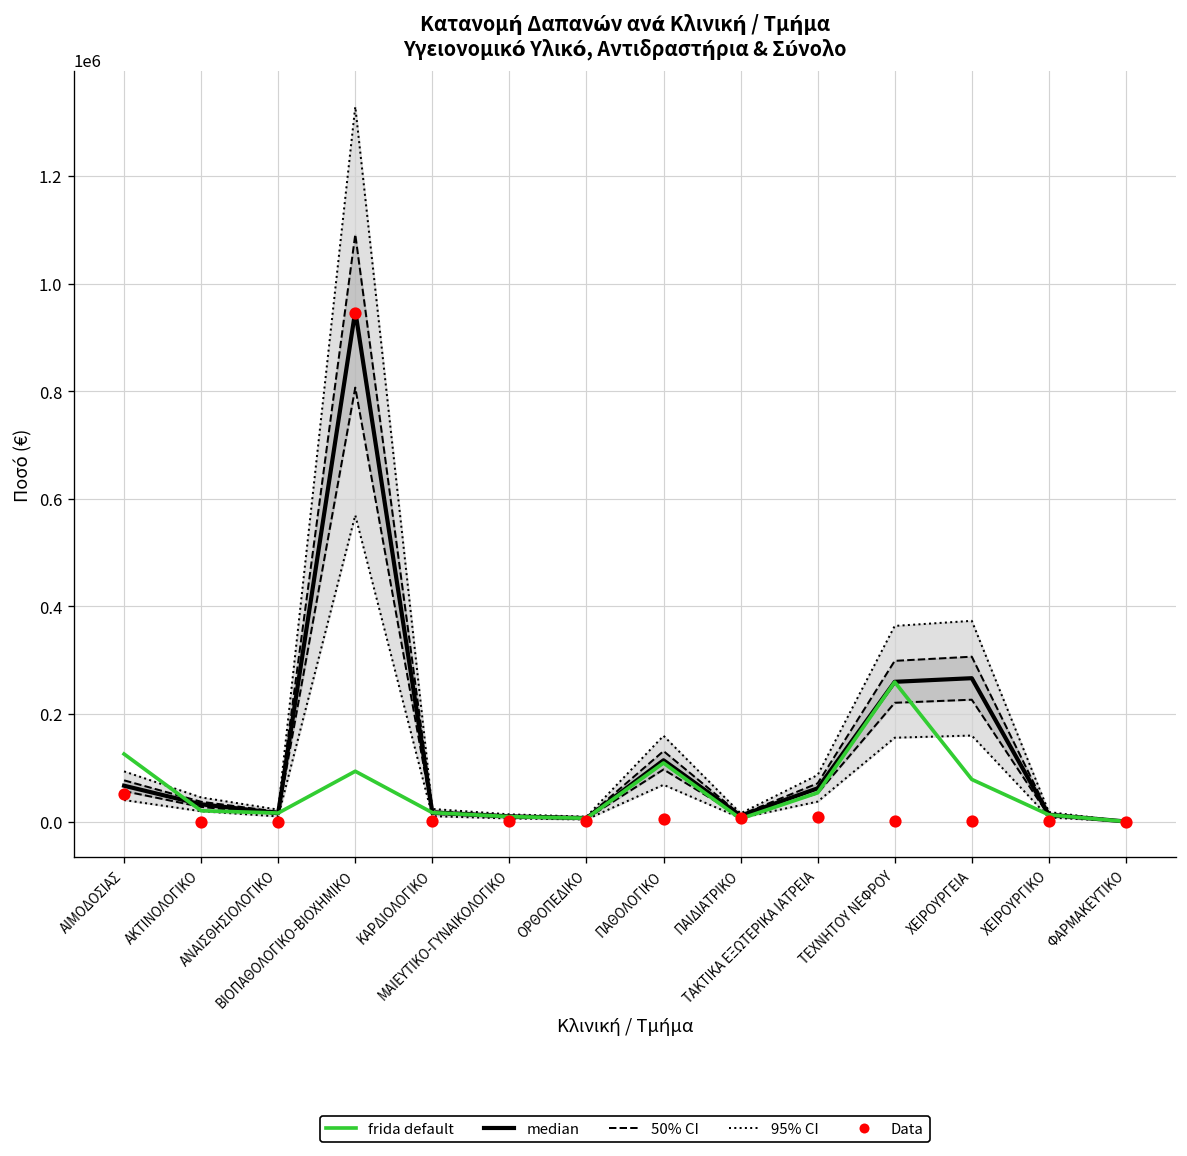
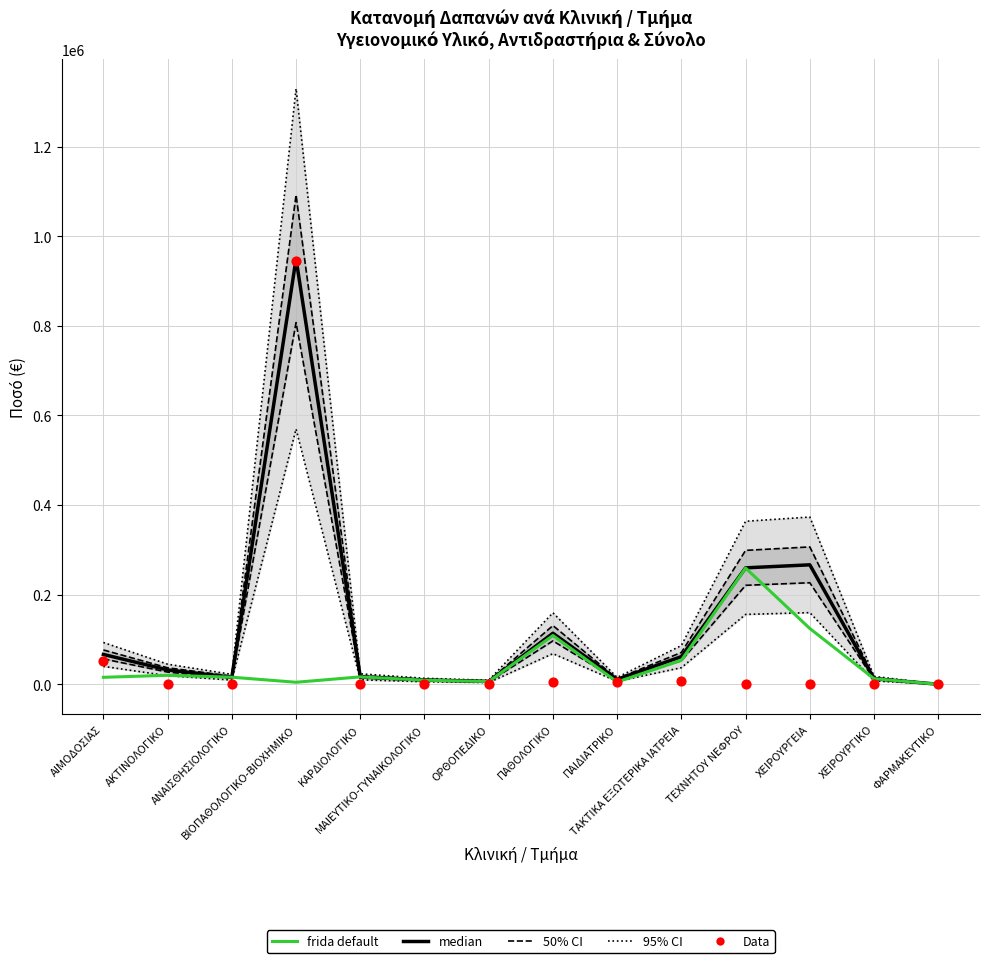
frida default, ΑΙΜΟΔΟΣΙΑΣ: 130000 -> 20000
frida default, ΒΙΟΠΑΘΟΛΟΓΙΚΟ-ΒΙΟΧΗΜΙΚΟ: 90000 -> 0
frida default, ΧΕΙΡΟΥΡΓΕΙΑ: 80000 -> 120000
